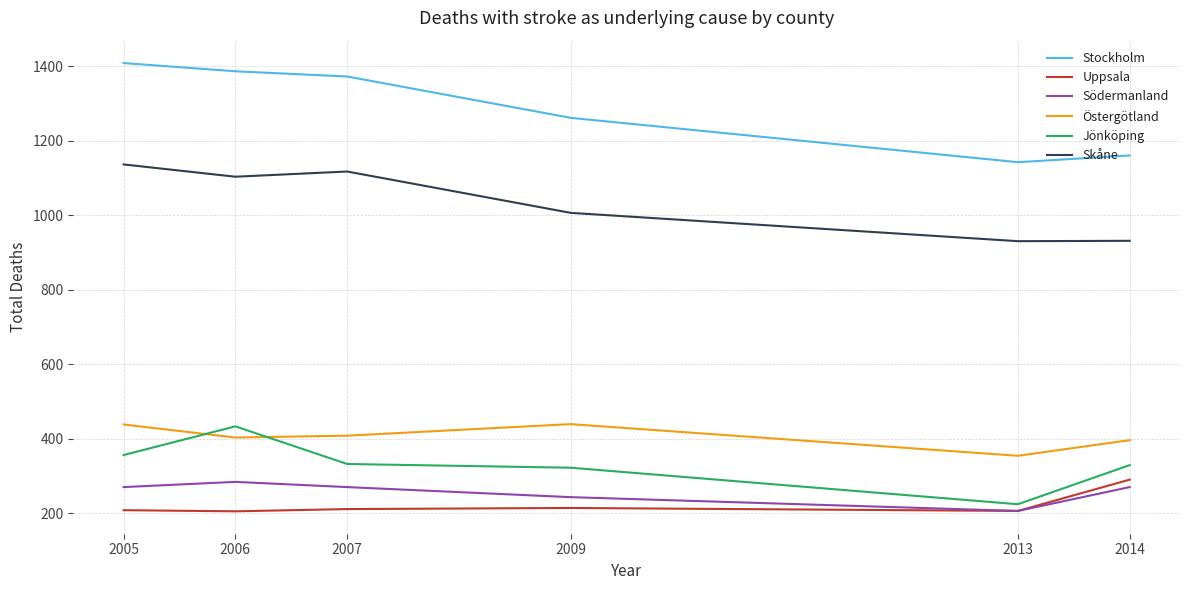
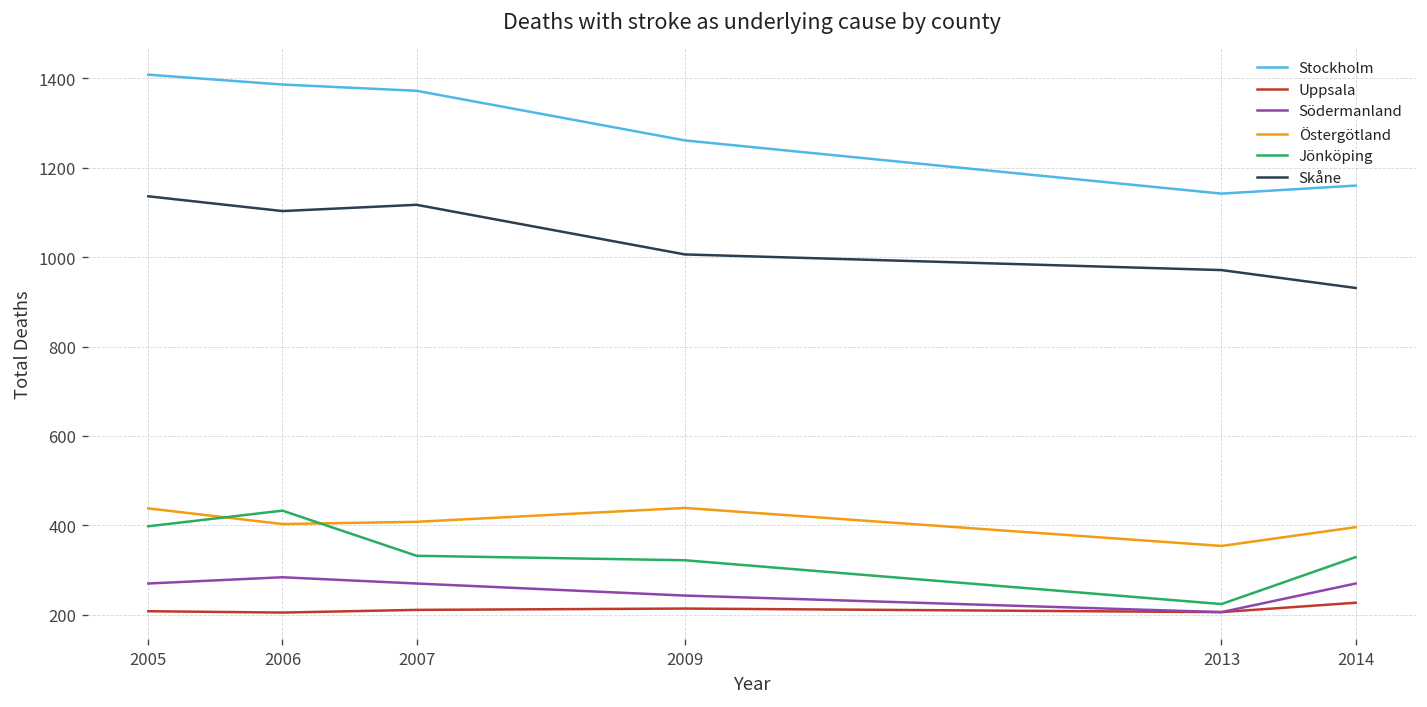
Jönköping, 2005: 360 -> 400
Skåne, 2013: 930 -> 970
Uppsala, 2014: 290 -> 230
